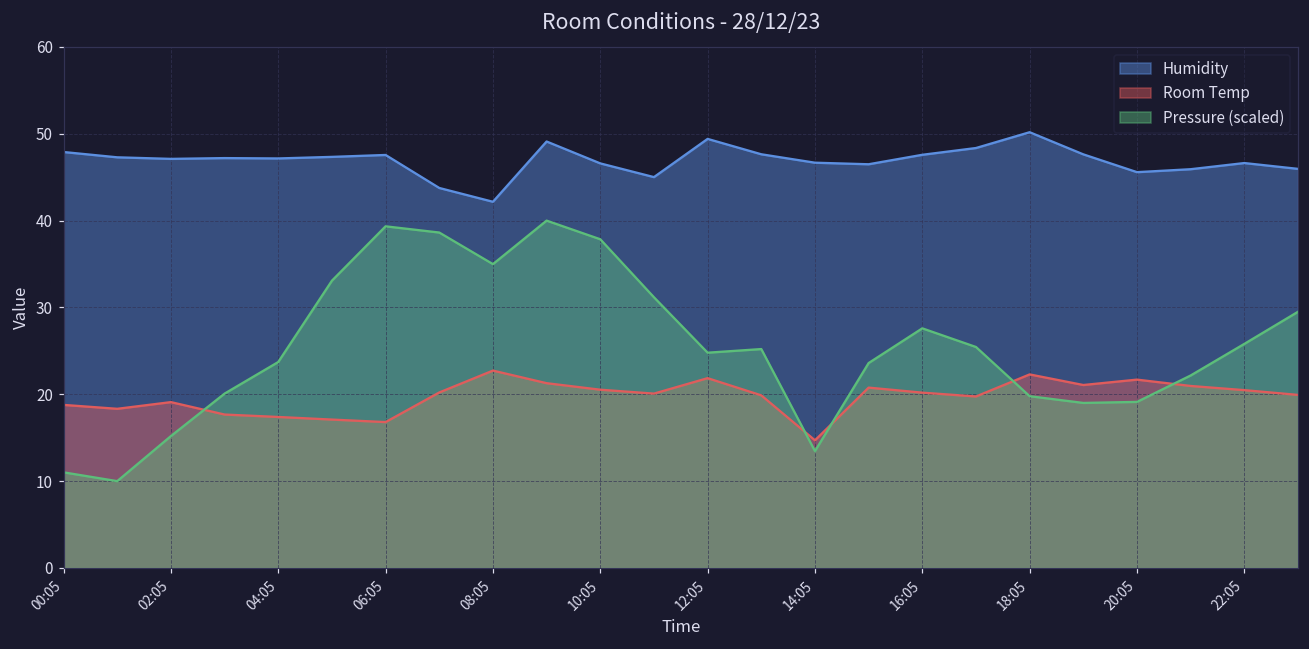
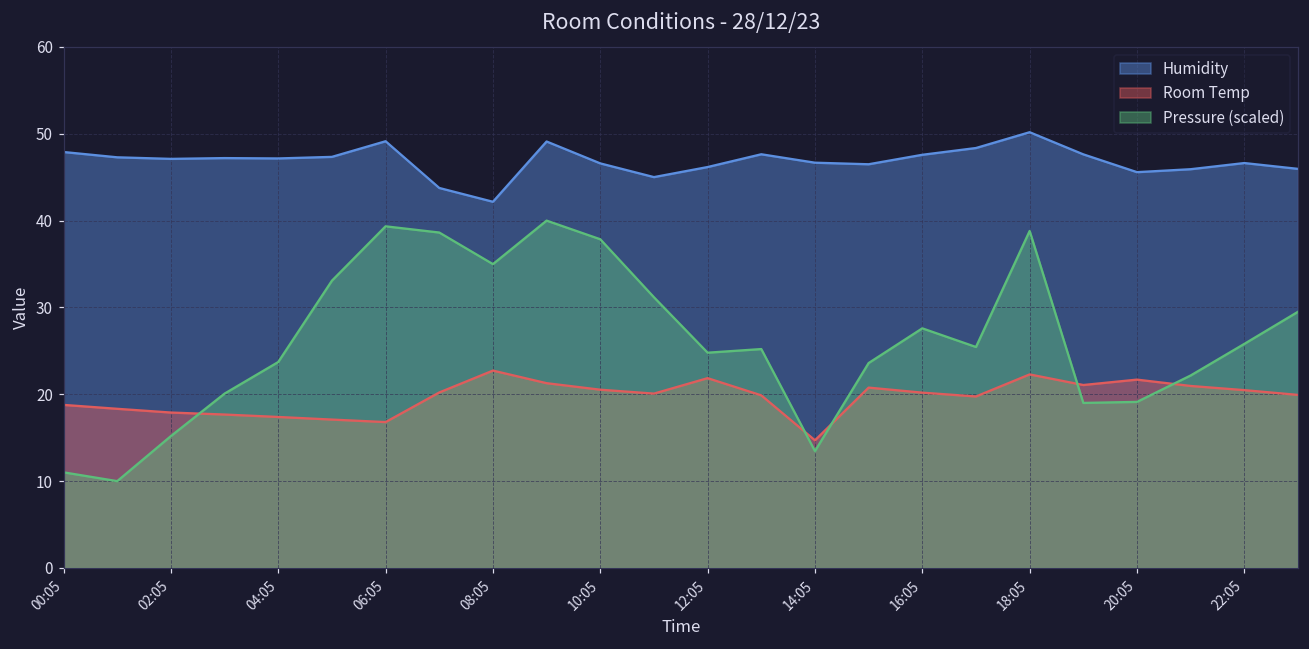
Room Temp, 02:05: 19 -> 18
Humidity, 06:05: 48 -> 49
Humidity, 12:05: 49 -> 46
Pressure (scaled), 18:05: 20 -> 39
